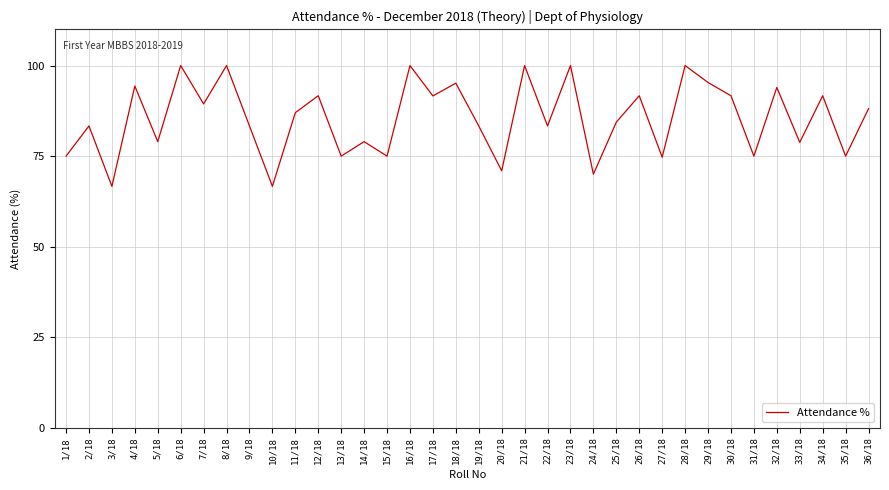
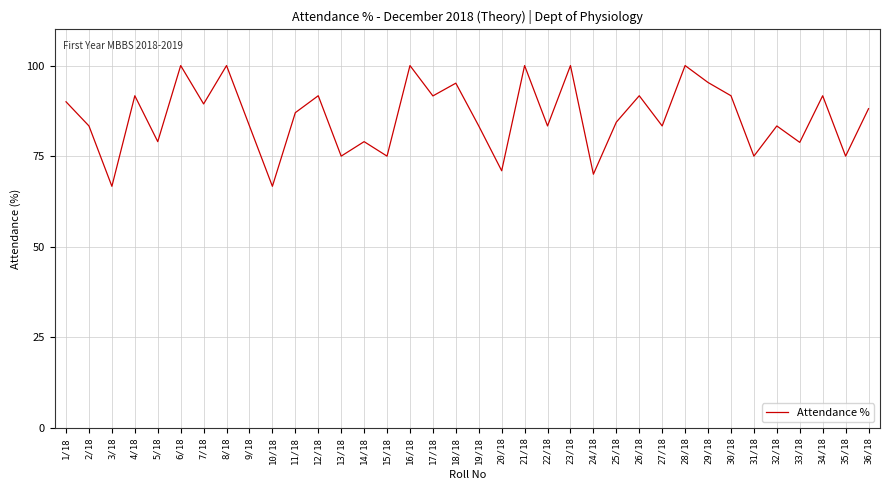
1/18: 75 -> 90
4/18: 94 -> 92
27/18: 75 -> 83
32/18: 94 -> 83
